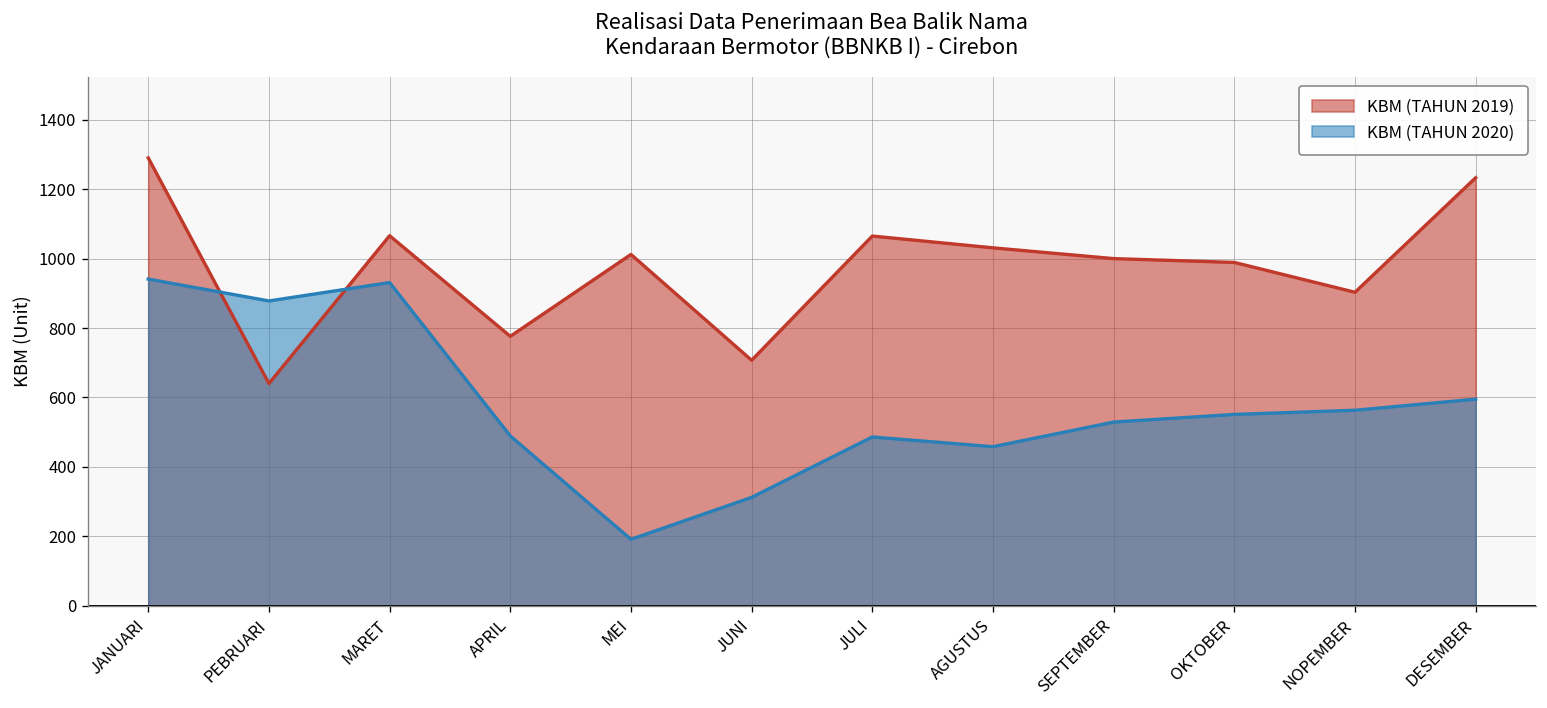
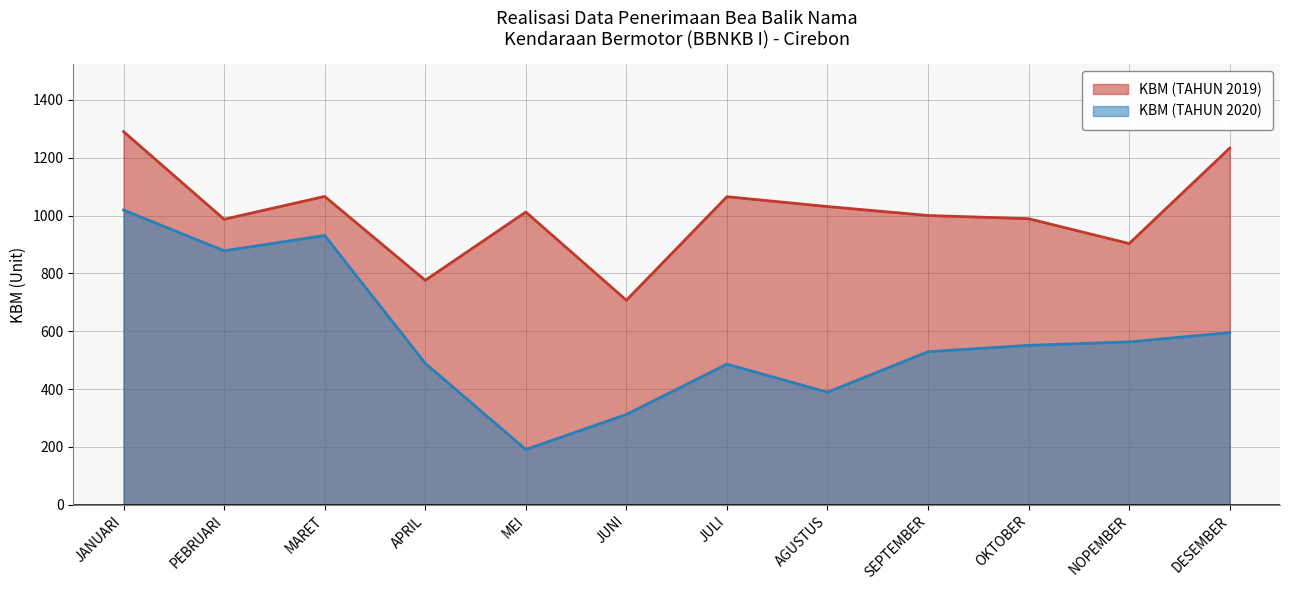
KBM (TAHUN 2020), JANUARI: 940 -> 1020
KBM (TAHUN 2019), PEBRUARI: 640 -> 990
KBM (TAHUN 2020), AGUSTUS: 460 -> 390
